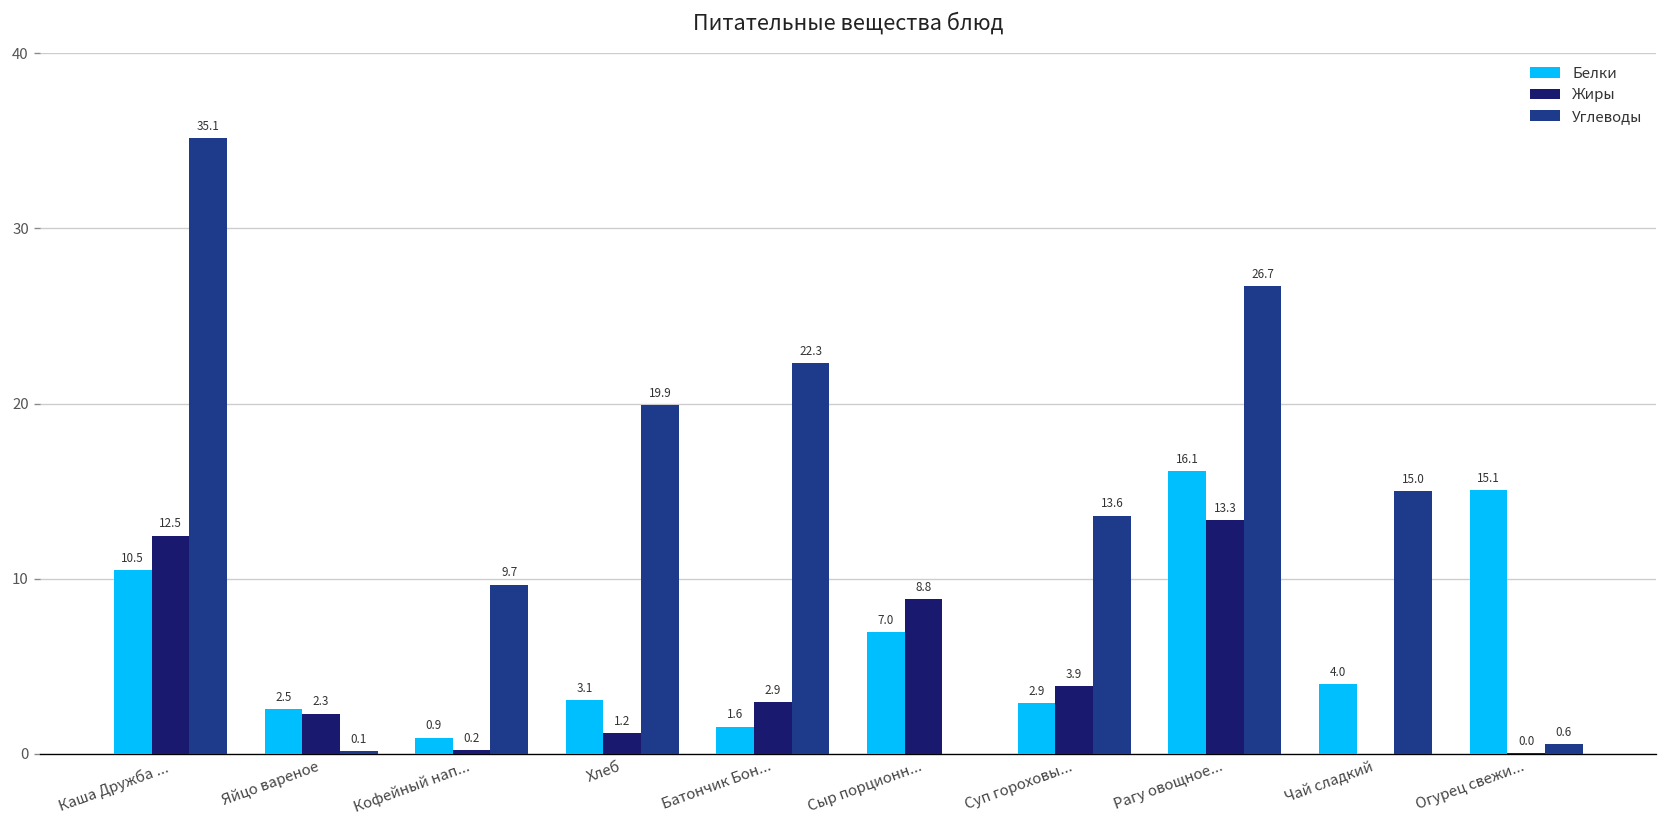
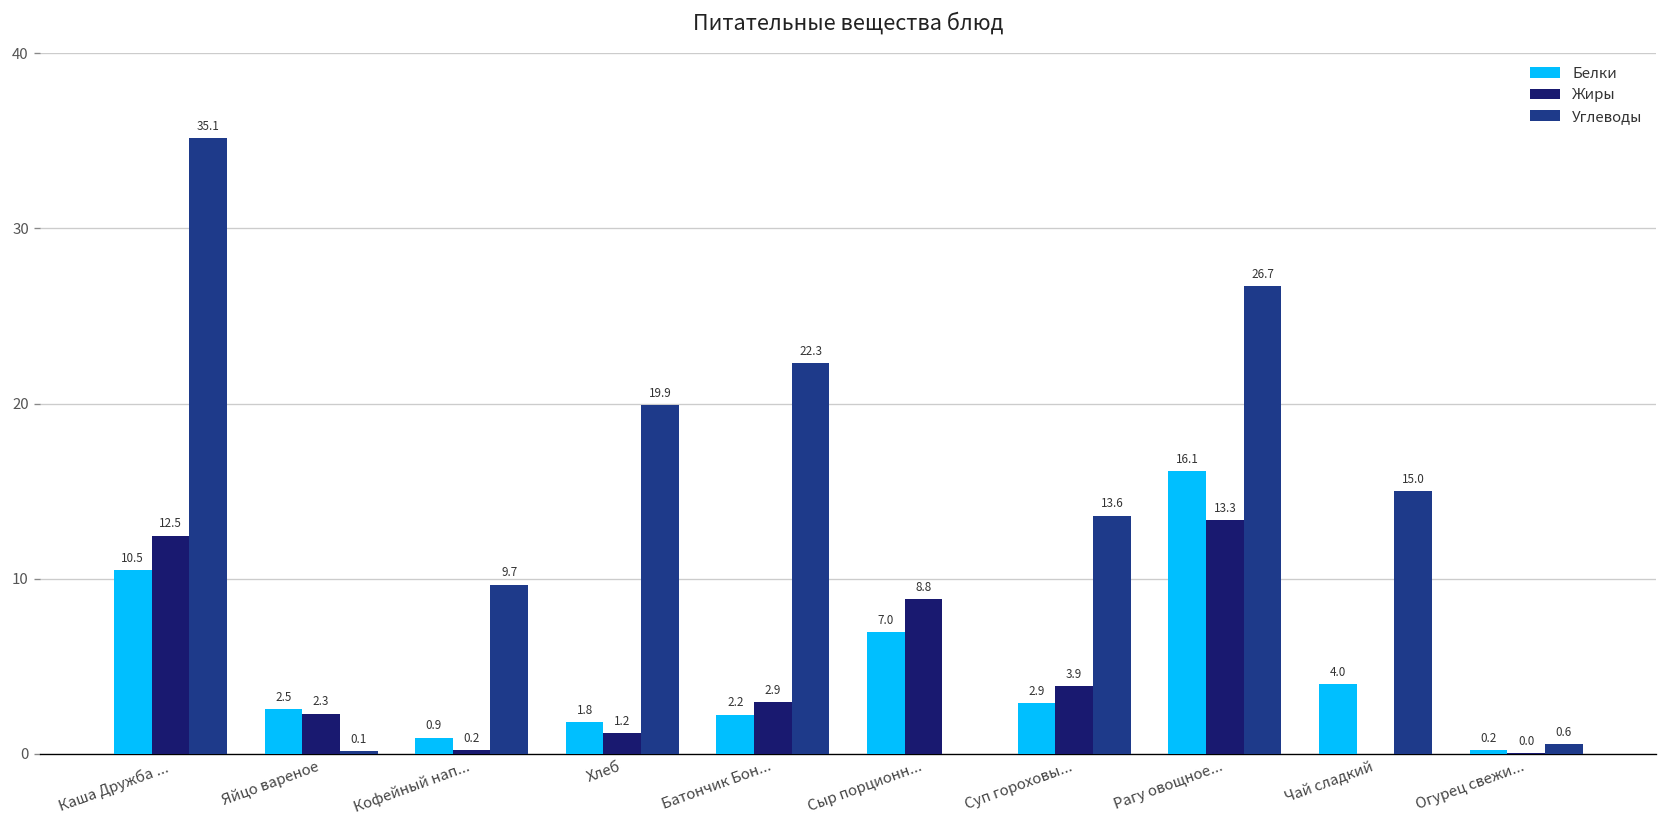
Белки, Хлеб: 3.1 -> 1.8
Белки, Батончик Бон...: 1.6 -> 2.2
Белки, Огурец свежи...: 15.1 -> 0.2
